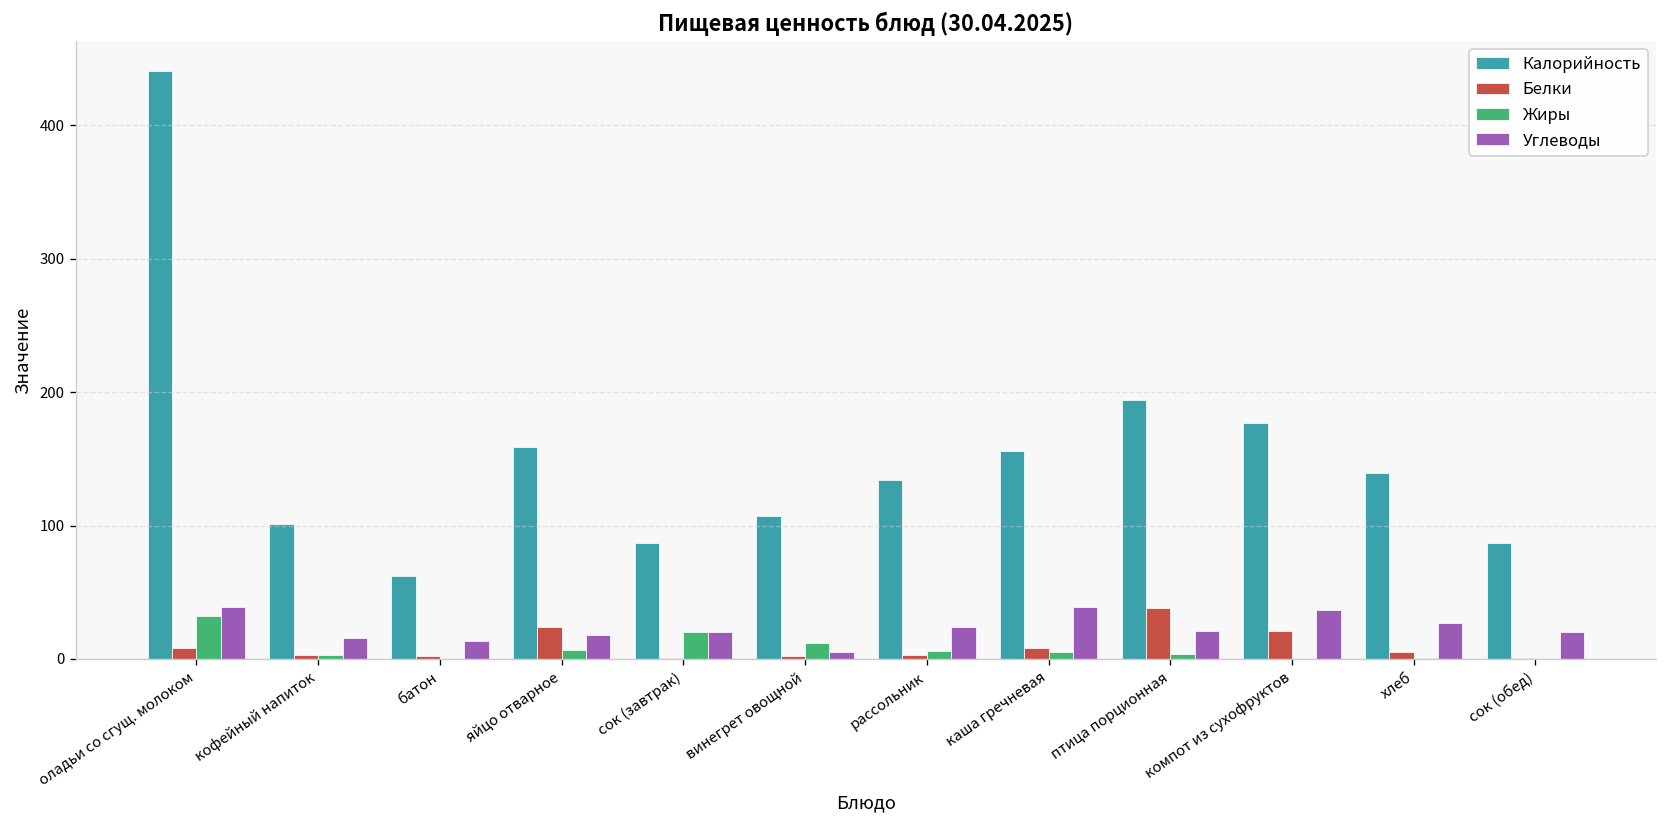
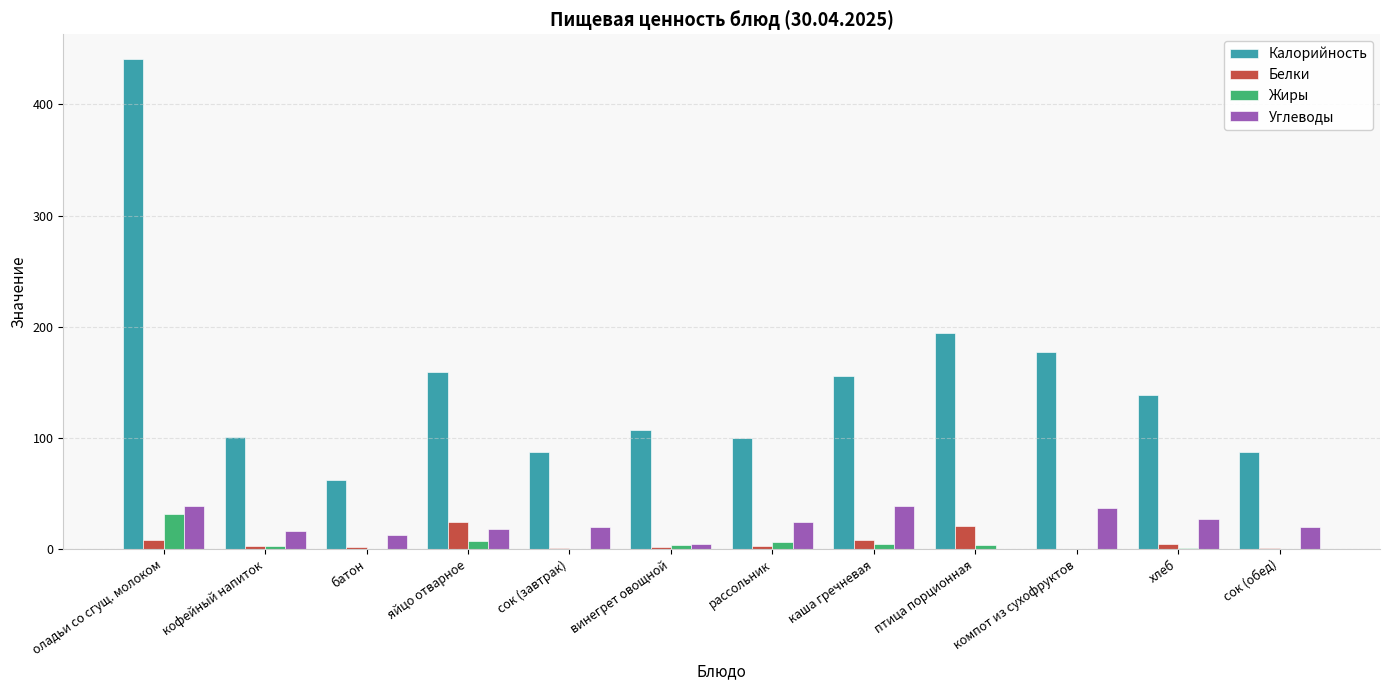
Жиры, сок (завтрак): 20 -> 0
Жиры, винегрет овощной: 12 -> 4
Калорийность, рассольник: 134 -> 100
Белки, птица порционная: 38 -> 21
Углеводы, птица порционная: 21 -> 0
Белки, компот из сухофруктов: 21 -> 0
